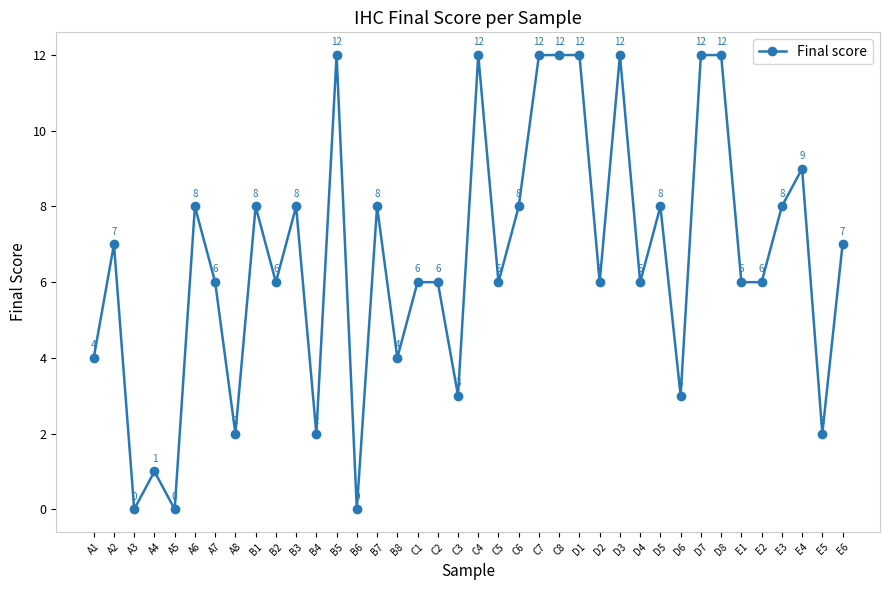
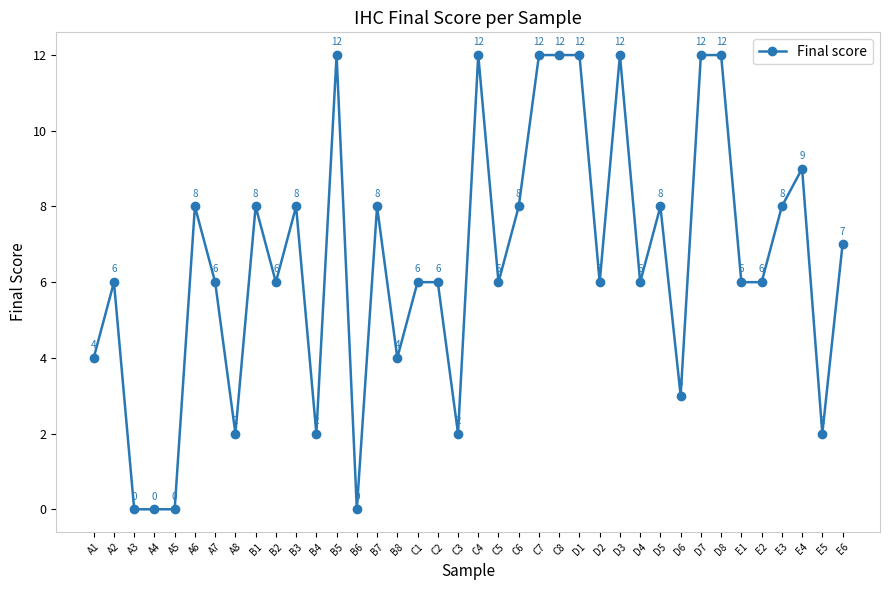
A2: 7 -> 6
A4: 1 -> 0
C3: 3 -> 2
